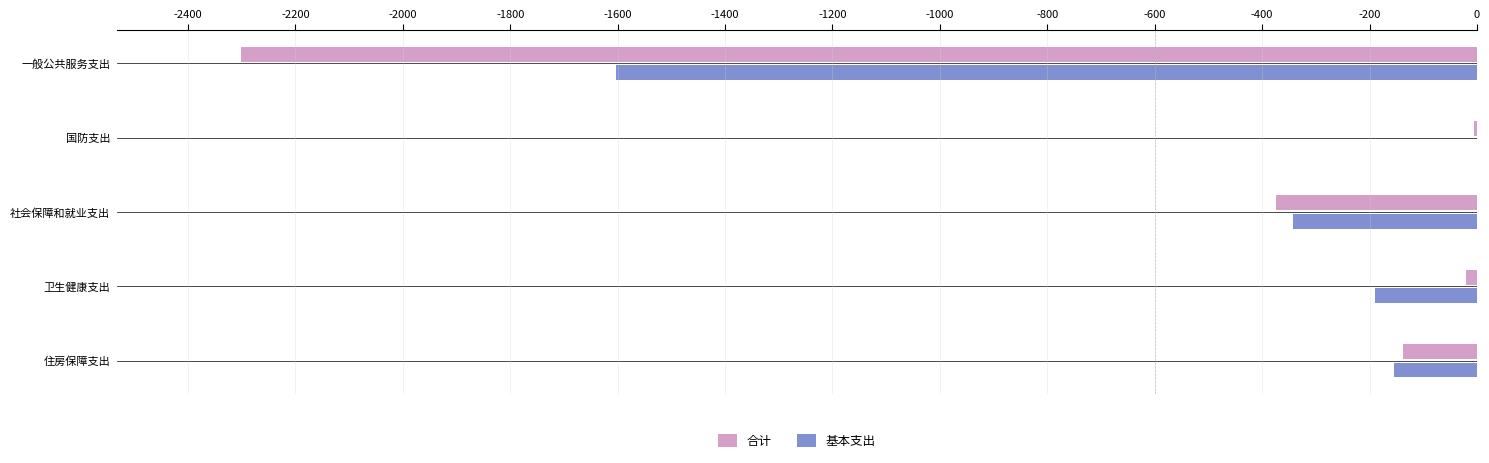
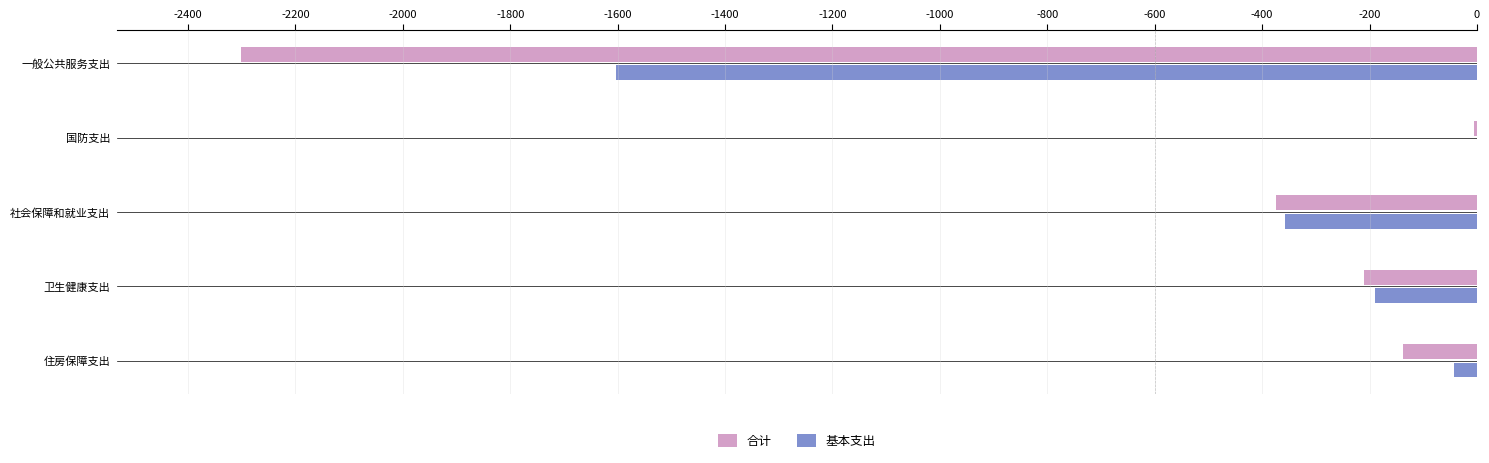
基本支出, 社会保障和就业支出: -340 -> -360
合计, 卫生健康支出: -20 -> -210
基本支出, 住房保障支出: -150 -> -40
